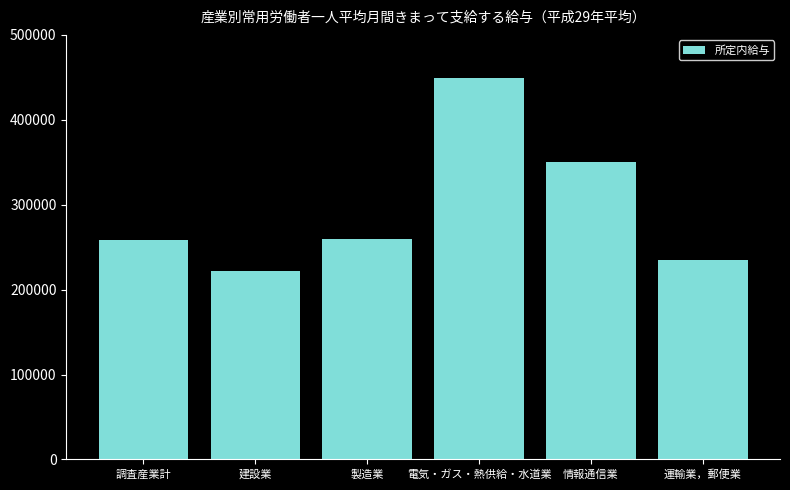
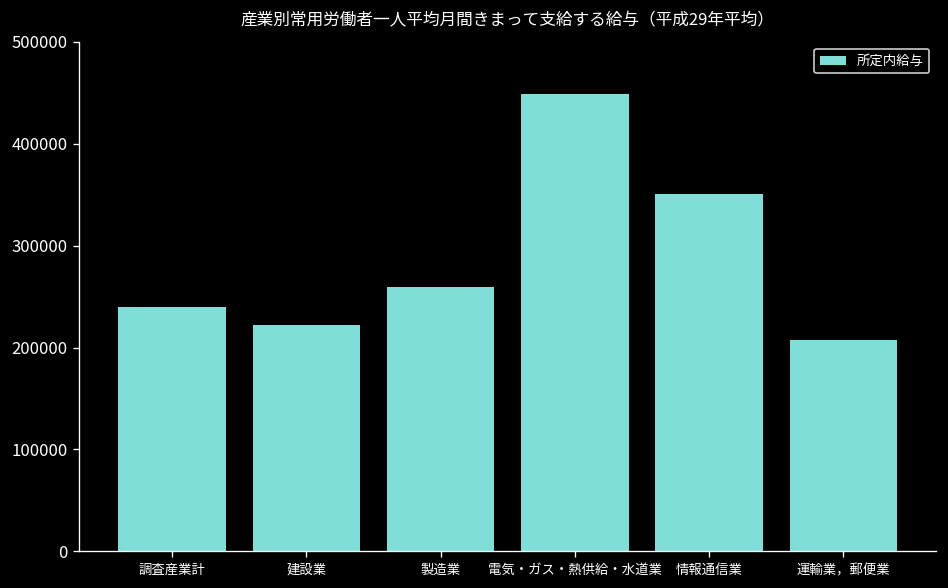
調査産業計: 260000 -> 240000
運輸業，郵便業: 230000 -> 210000
